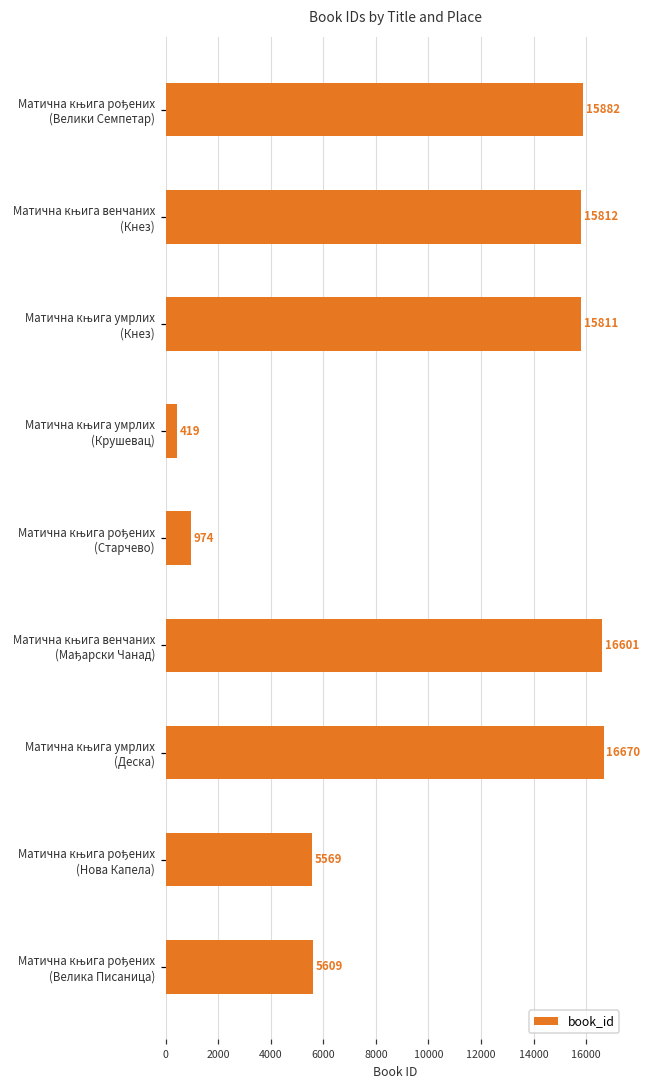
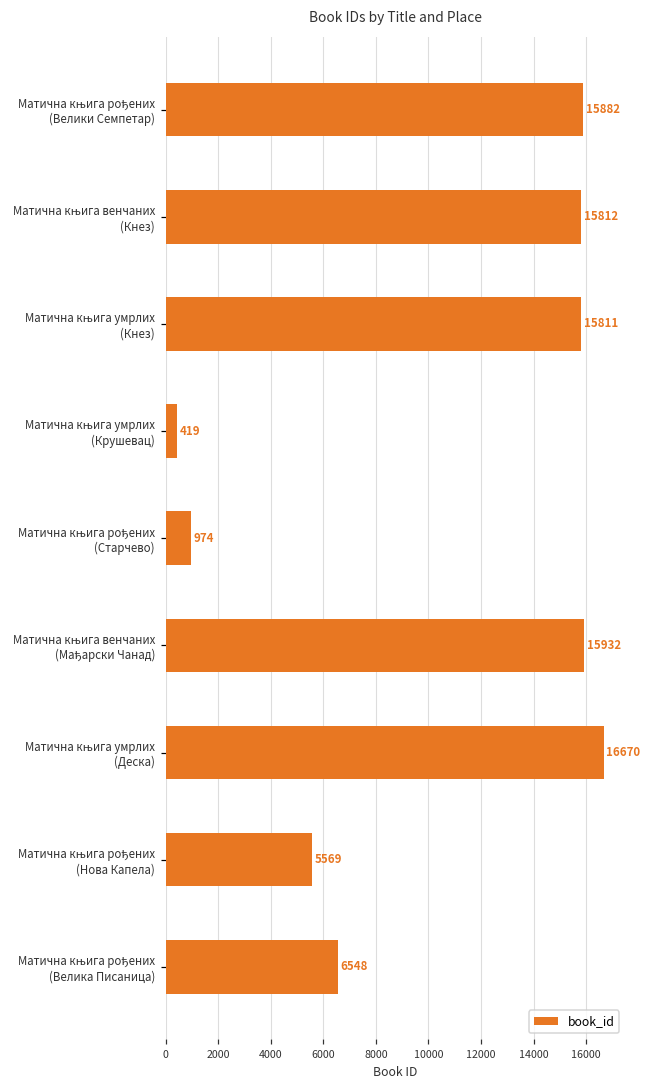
Матична књига венчаних (Мађарски Чанад): 16601 -> 15932
Матична књига рођених (Велика Писаница): 5609 -> 6548
